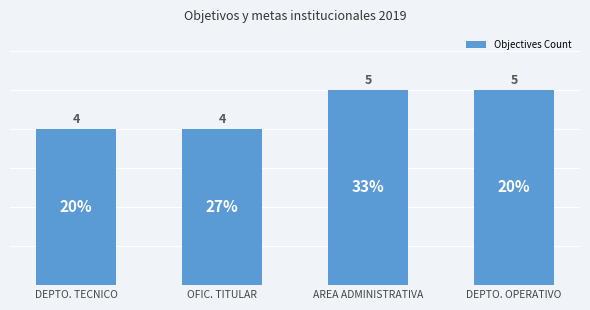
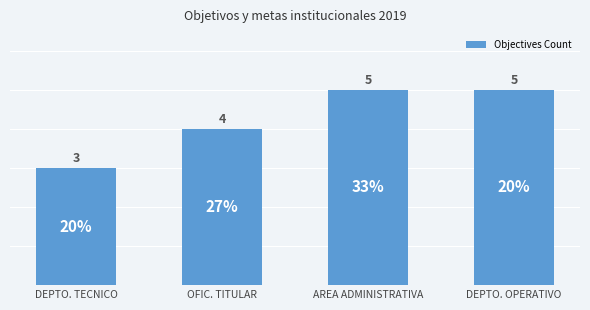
DEPTO. TECNICO: 4 -> 3
